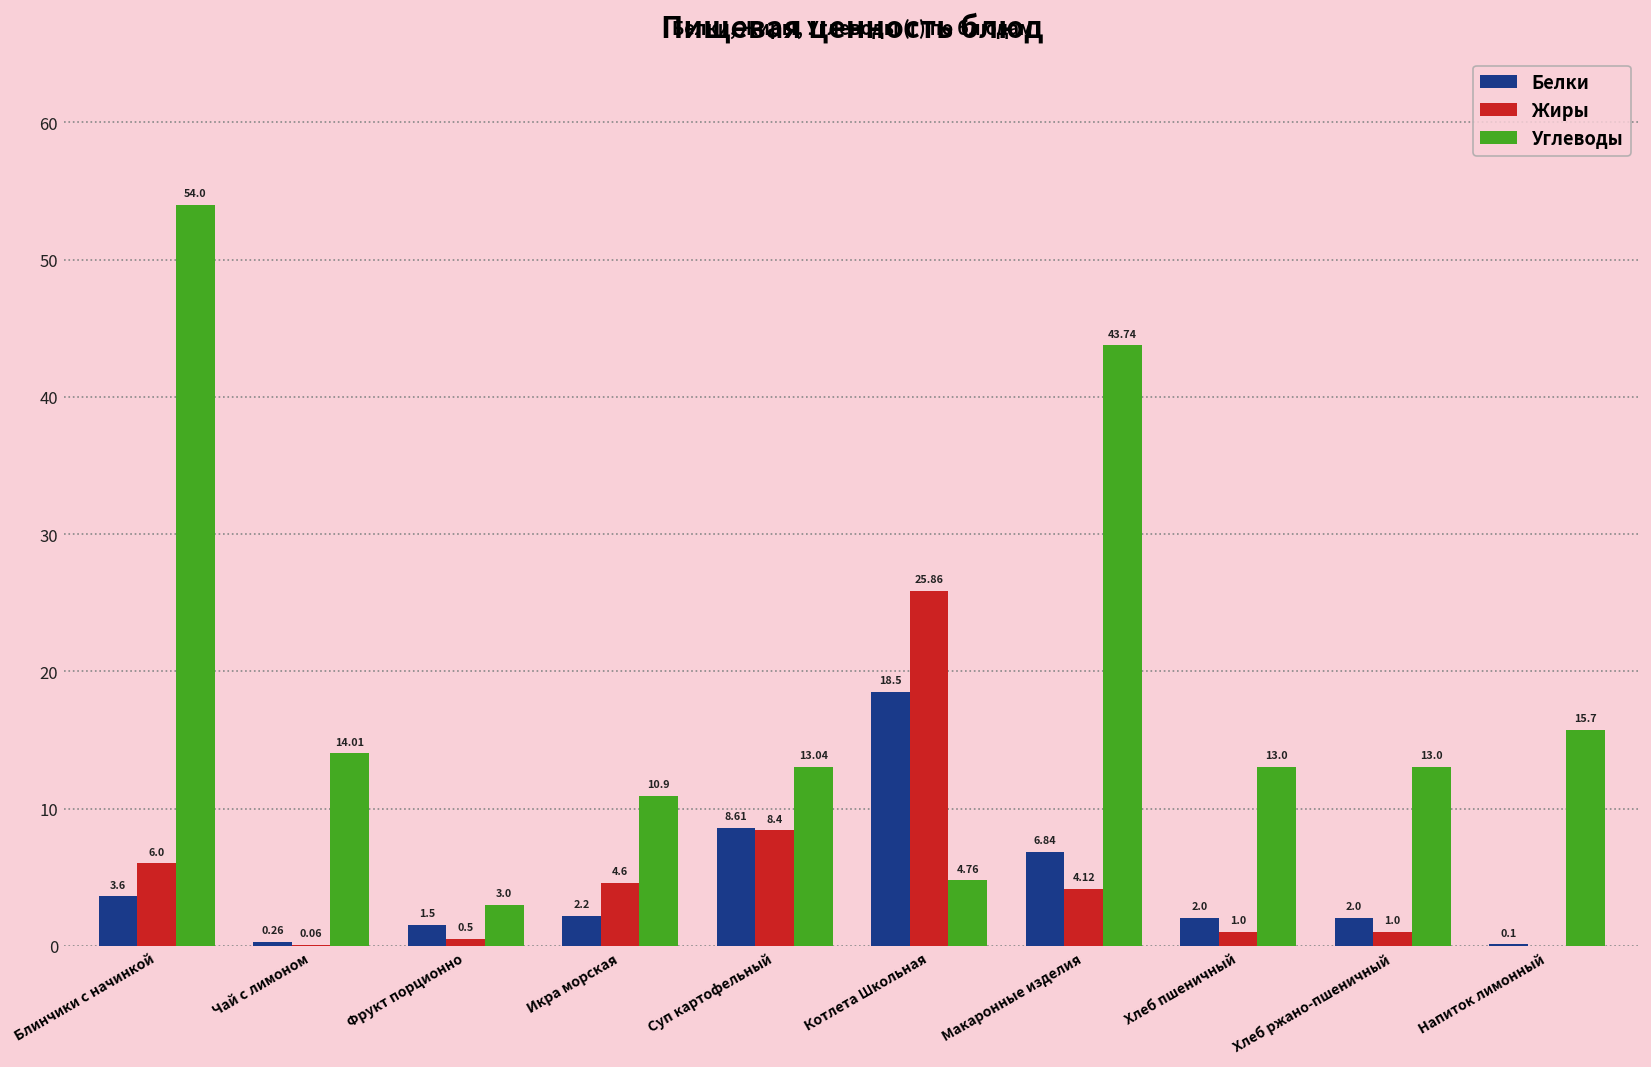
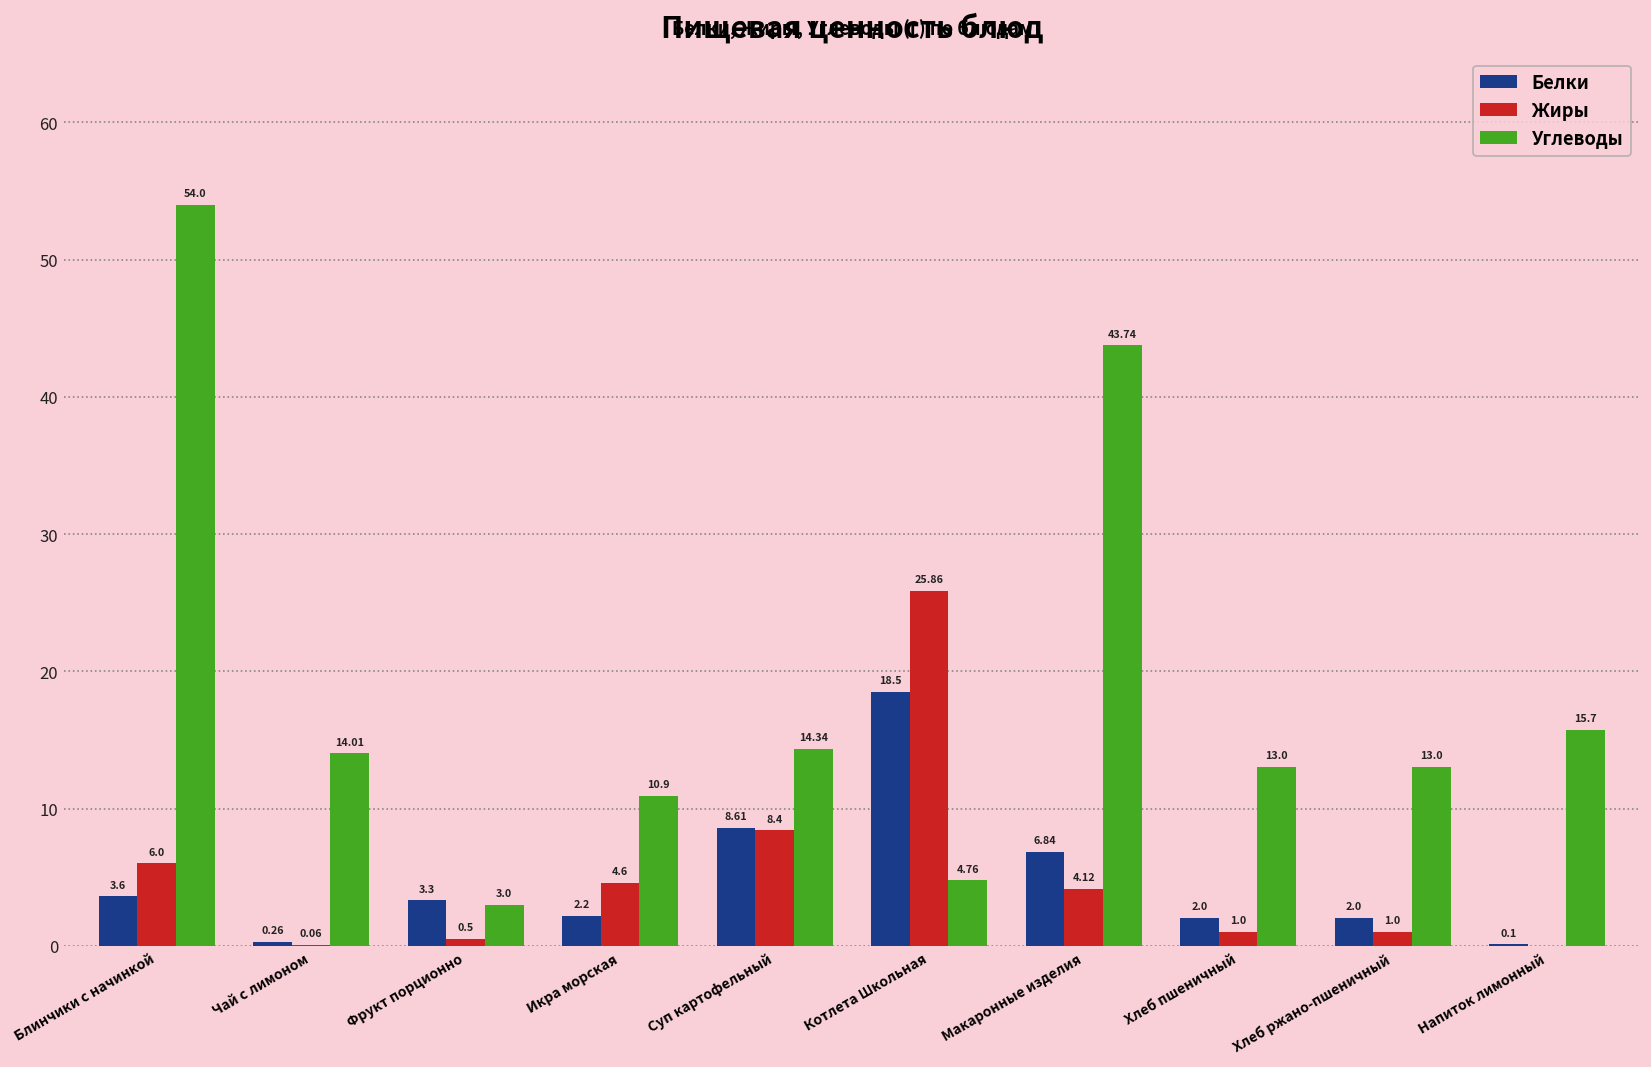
Белки, Фрукт порционно: 1.5 -> 3.3
Углеводы, Суп картофельный: 13.04 -> 14.34
